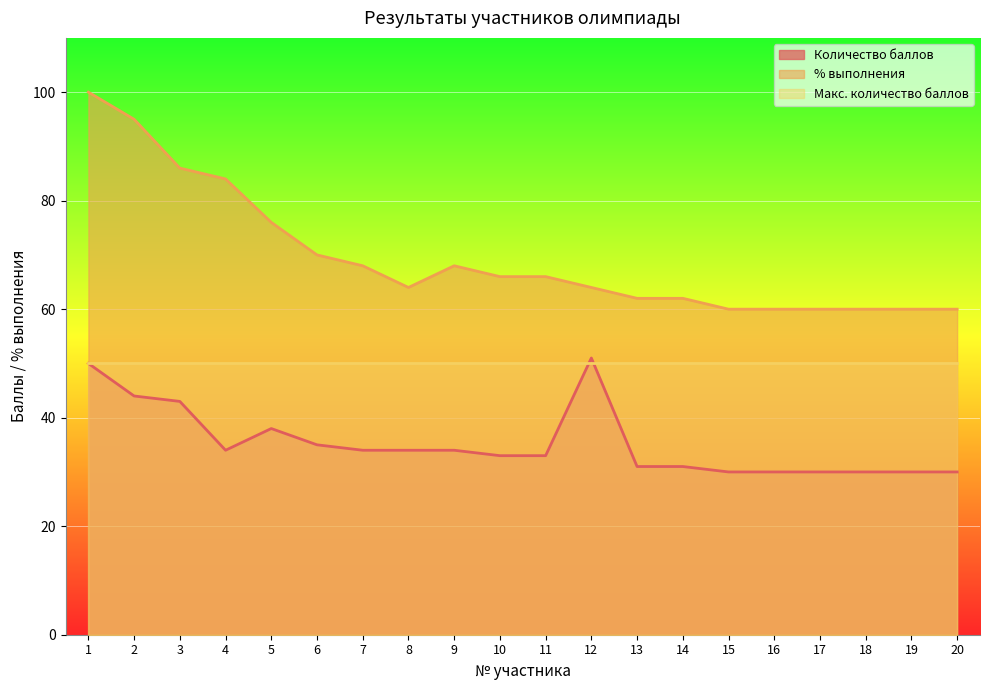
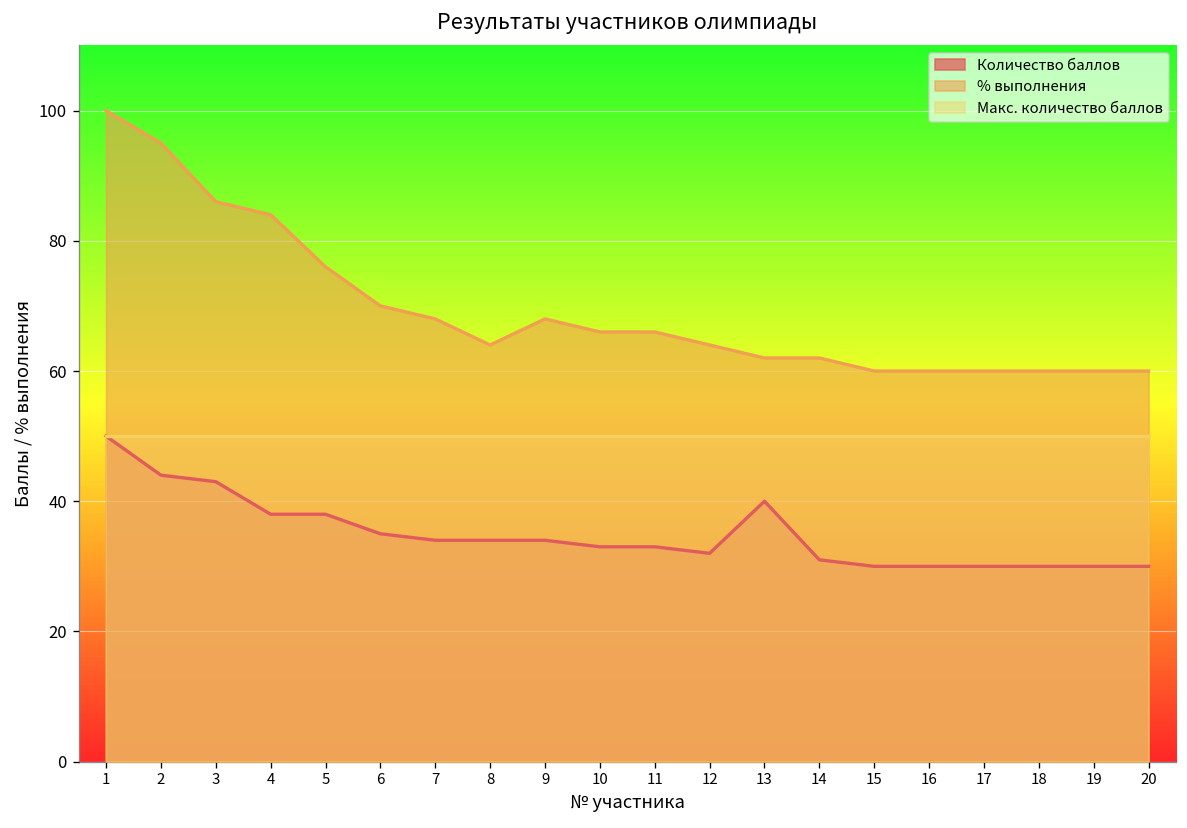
Количество баллов, 4: 34 -> 38
Количество баллов, 12: 51 -> 32
Количество баллов, 13: 31 -> 40
